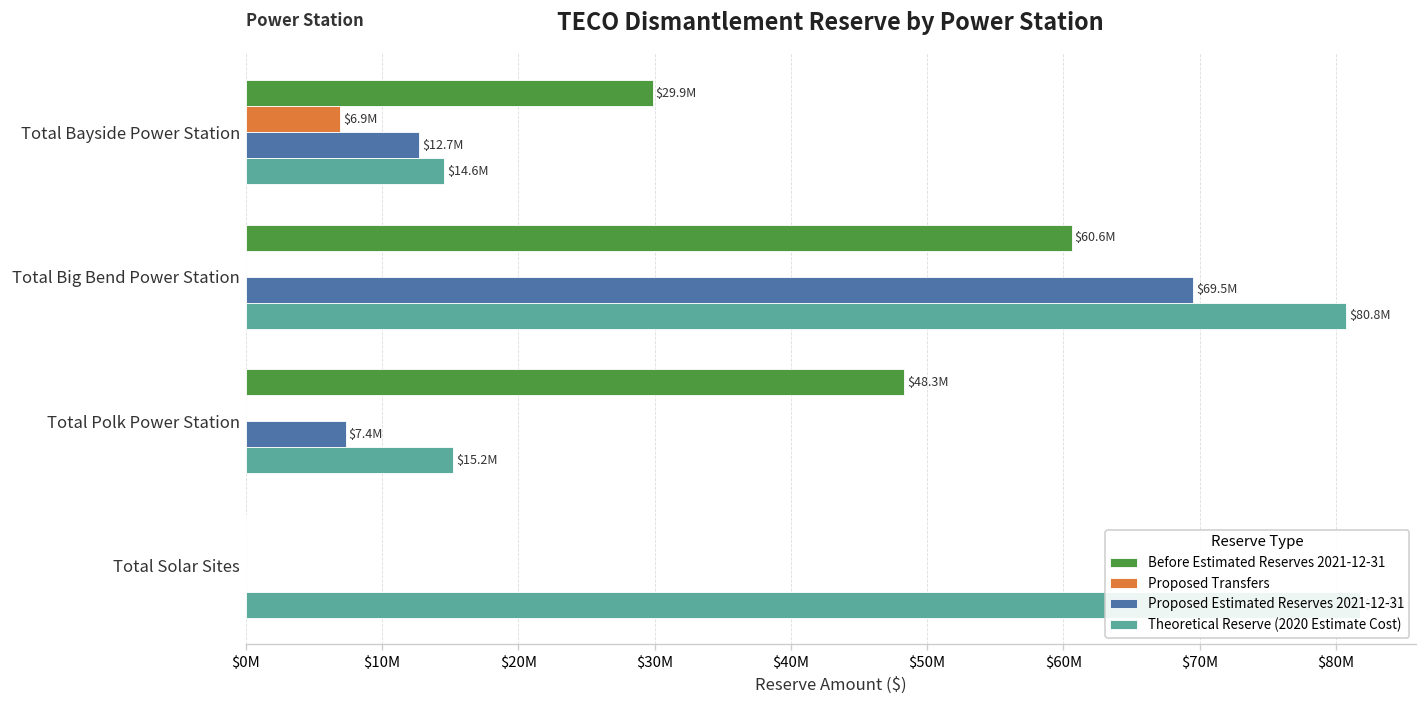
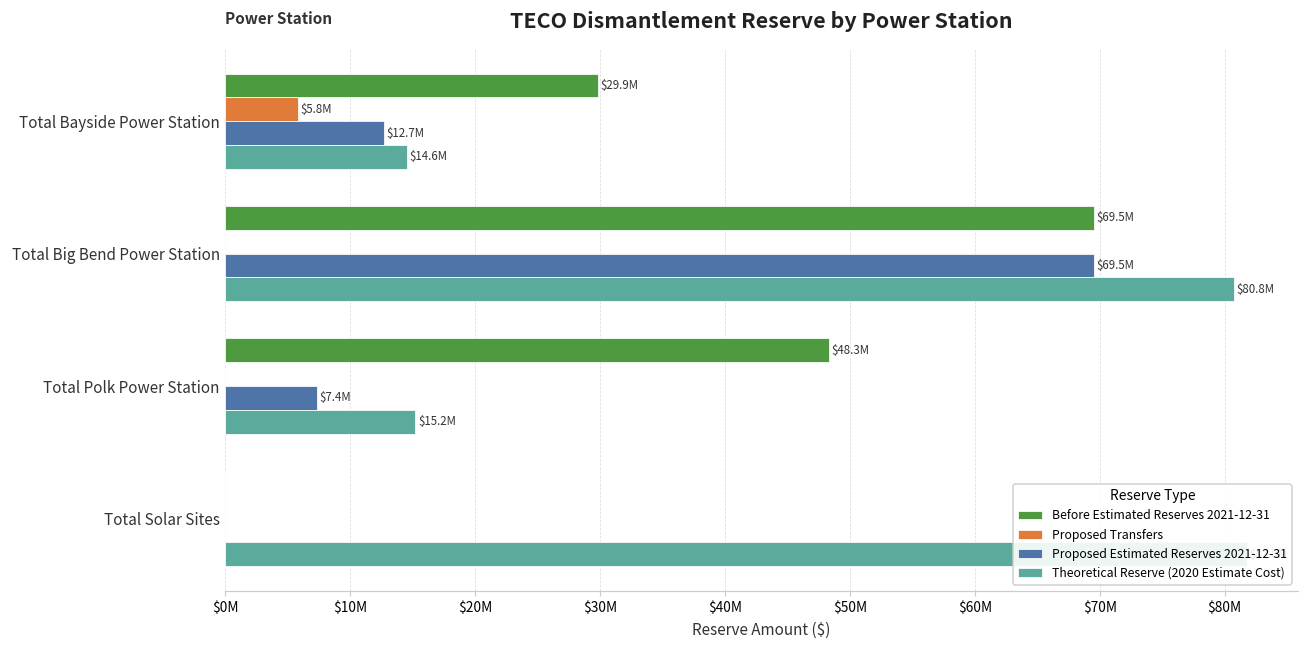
Proposed Transfers, Total Bayside Power Station: $6.9M -> $5.8M
Before Estimated Reserves 2021-12-31, Total Big Bend Power Station: $60.6M -> $69.5M
